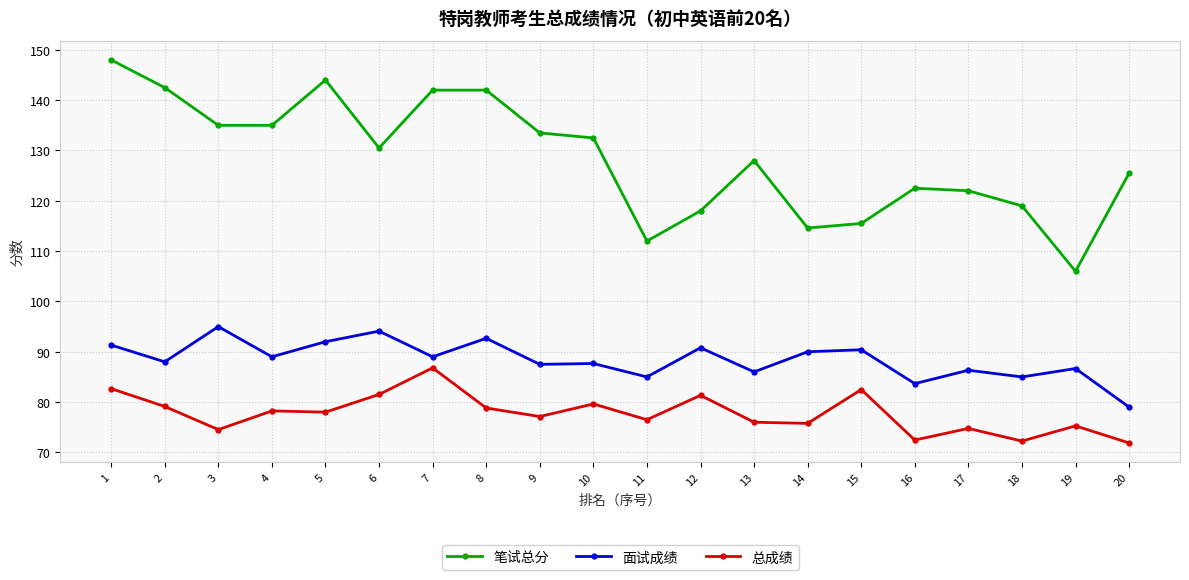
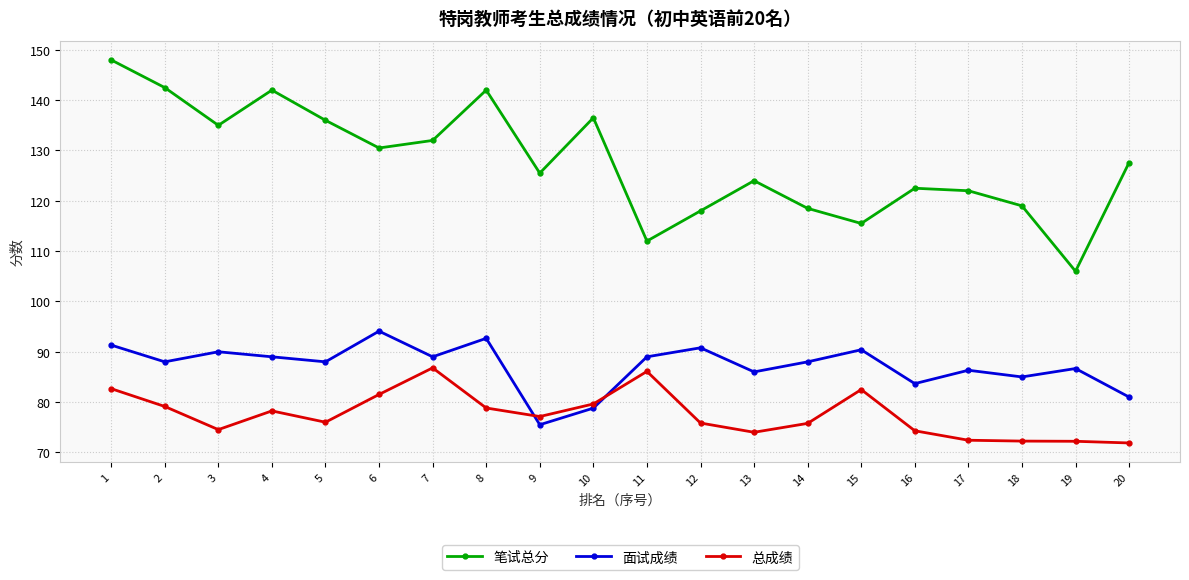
面试成绩, 3: 95 -> 90
笔试总分, 4: 135 -> 142
笔试总分, 5: 144 -> 136
面试成绩, 5: 92 -> 88
总成绩, 5: 78 -> 76
笔试总分, 7: 142 -> 132
笔试总分, 9: 134 -> 126
面试成绩, 9: 88 -> 76
笔试总分, 10: 133 -> 137
面试成绩, 10: 88 -> 79
面试成绩, 11: 85 -> 89
总成绩, 11: 77 -> 86
总成绩, 12: 81 -> 76
笔试总分, 13: 128 -> 124
总成绩, 13: 76 -> 74
笔试总分, 14: 115 -> 119
面试成绩, 14: 90 -> 88
总成绩, 16: 72 -> 74
总成绩, 17: 75 -> 72
总成绩, 19: 75 -> 72
笔试总分, 20: 126 -> 128
面试成绩, 20: 79 -> 81
